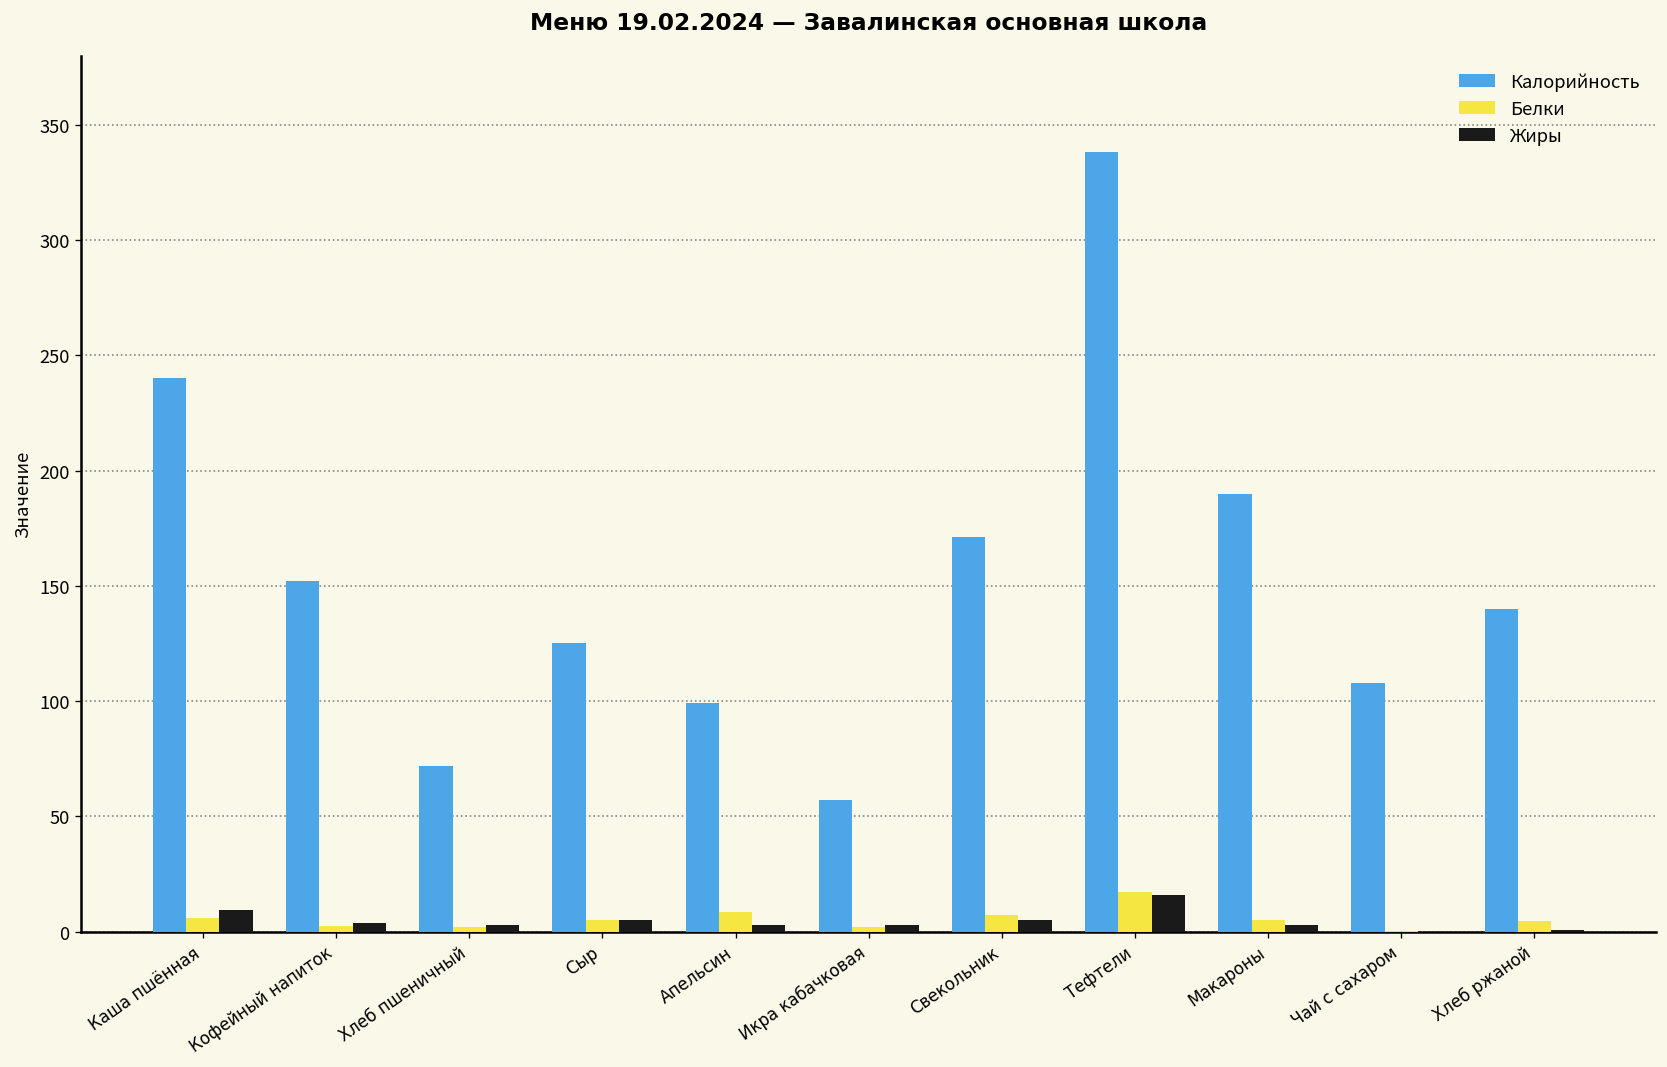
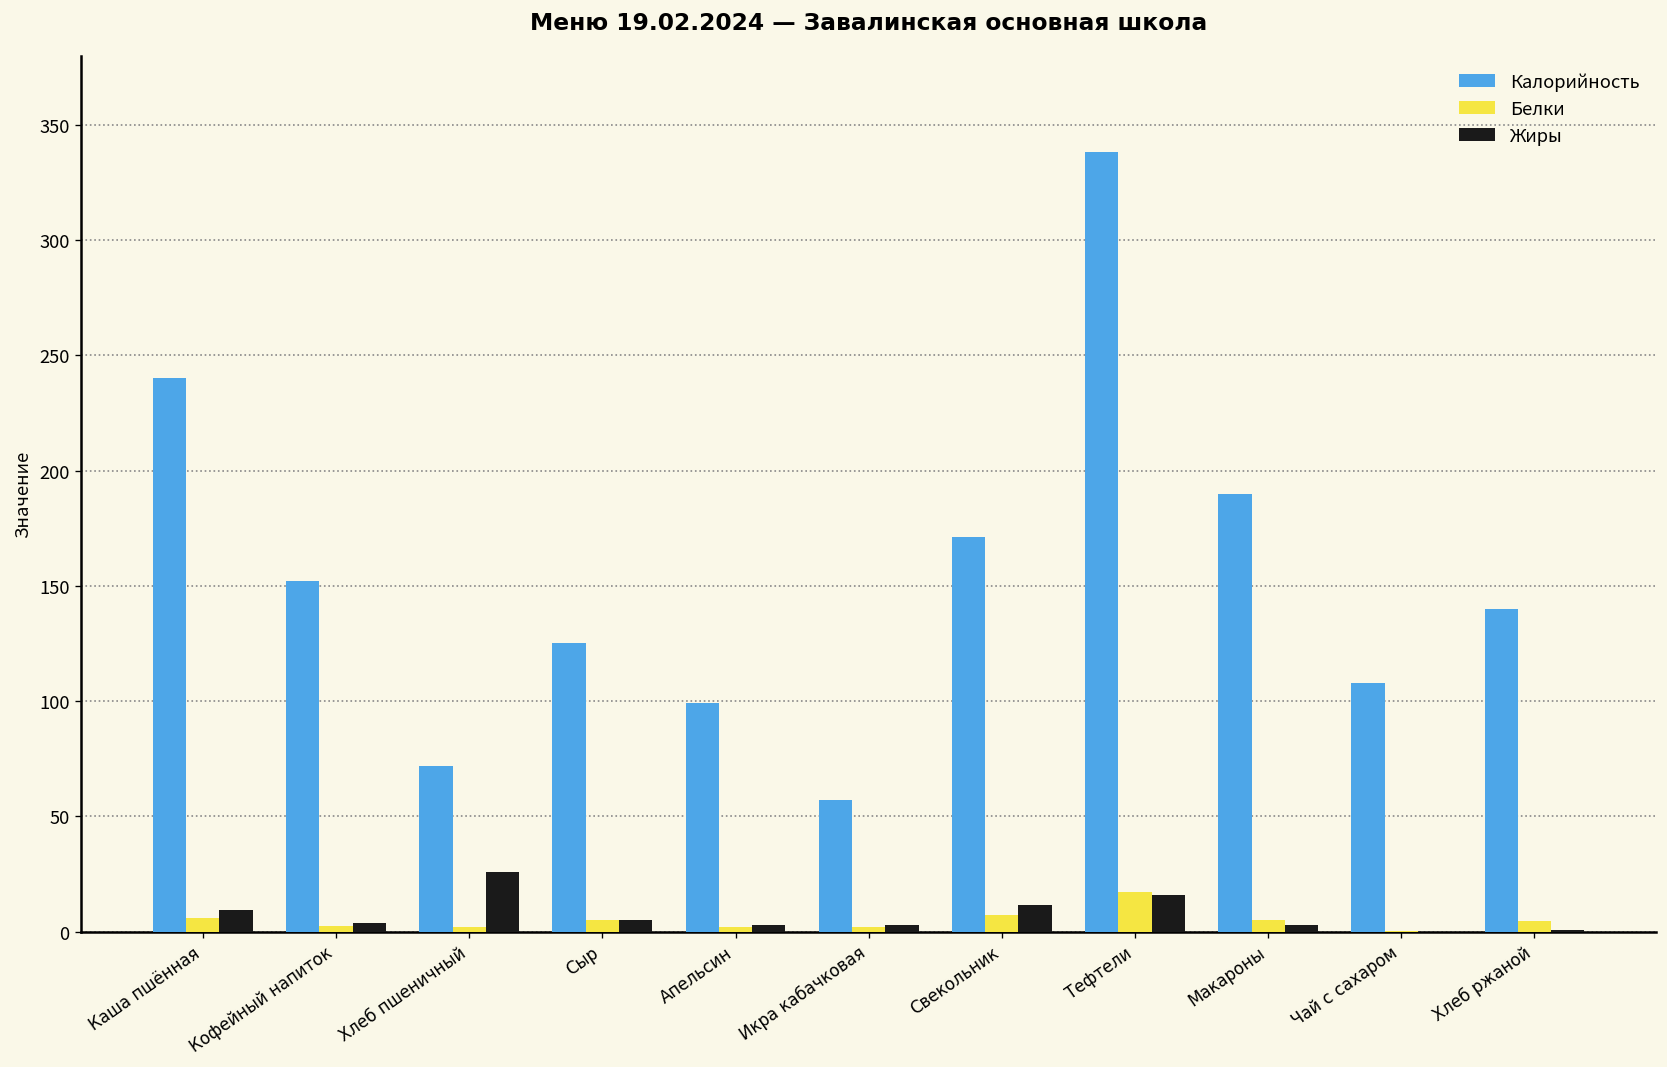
Жиры, Хлеб пшеничный: 3 -> 26
Белки, Апельсин: 8 -> 2
Жиры, Свекольник: 5 -> 12
